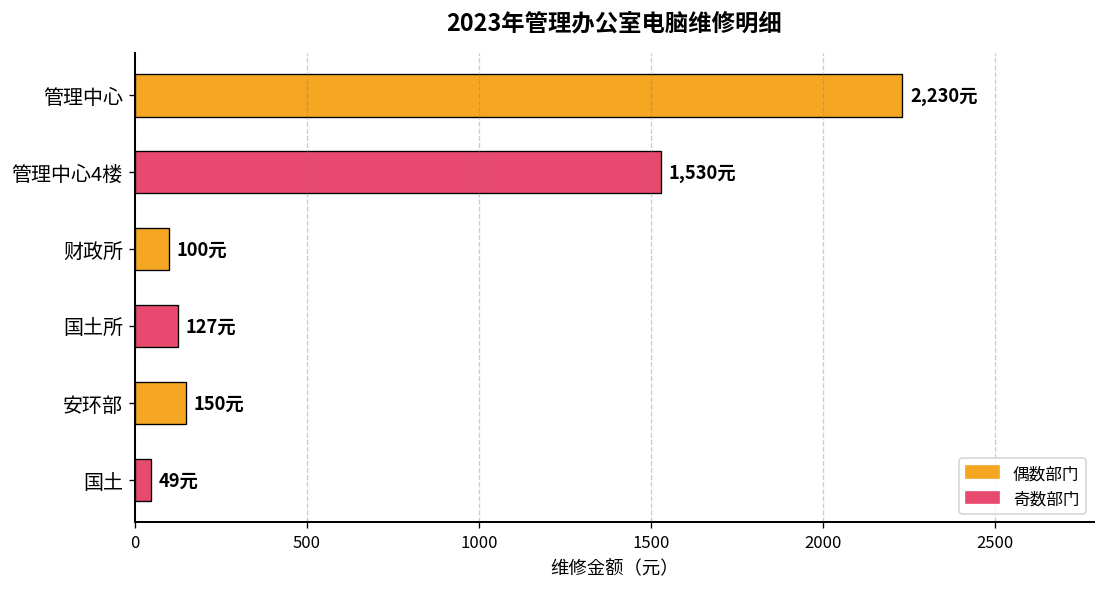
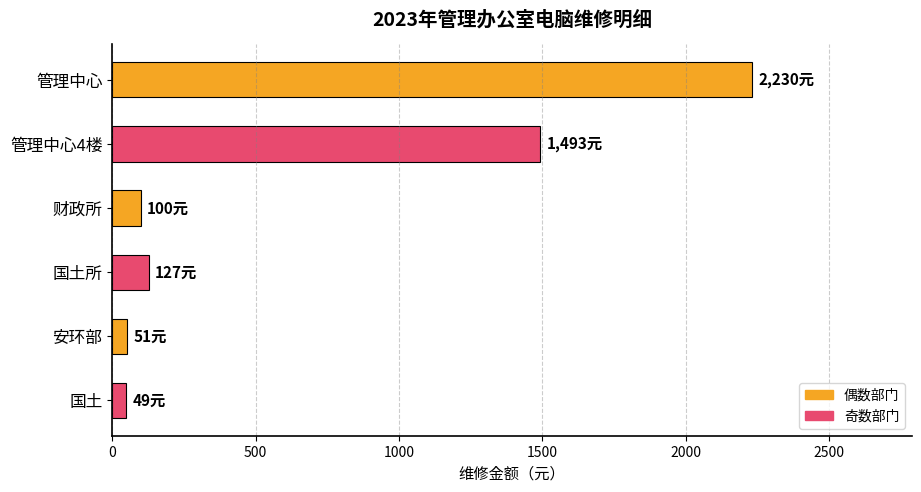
管理中心4楼: 1,530元 -> 1,493元
安环部: 150元 -> 51元
